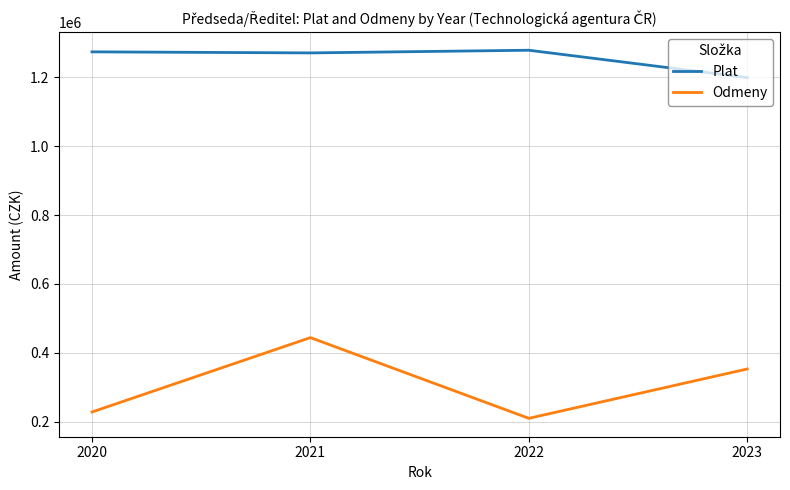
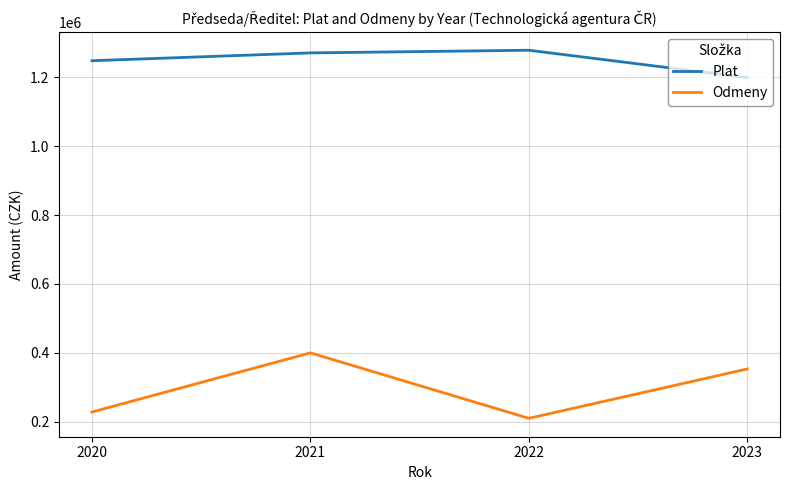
Plat, 2020: 1270000 -> 1250000
Odmeny, 2021: 440000 -> 400000
